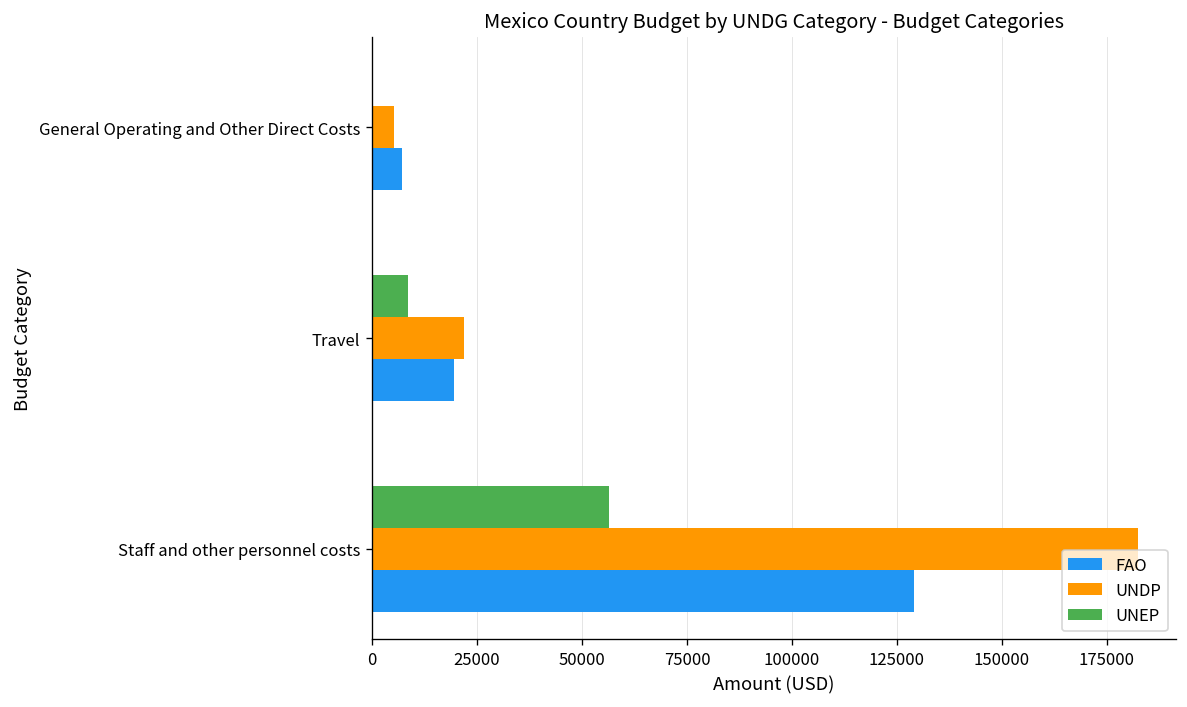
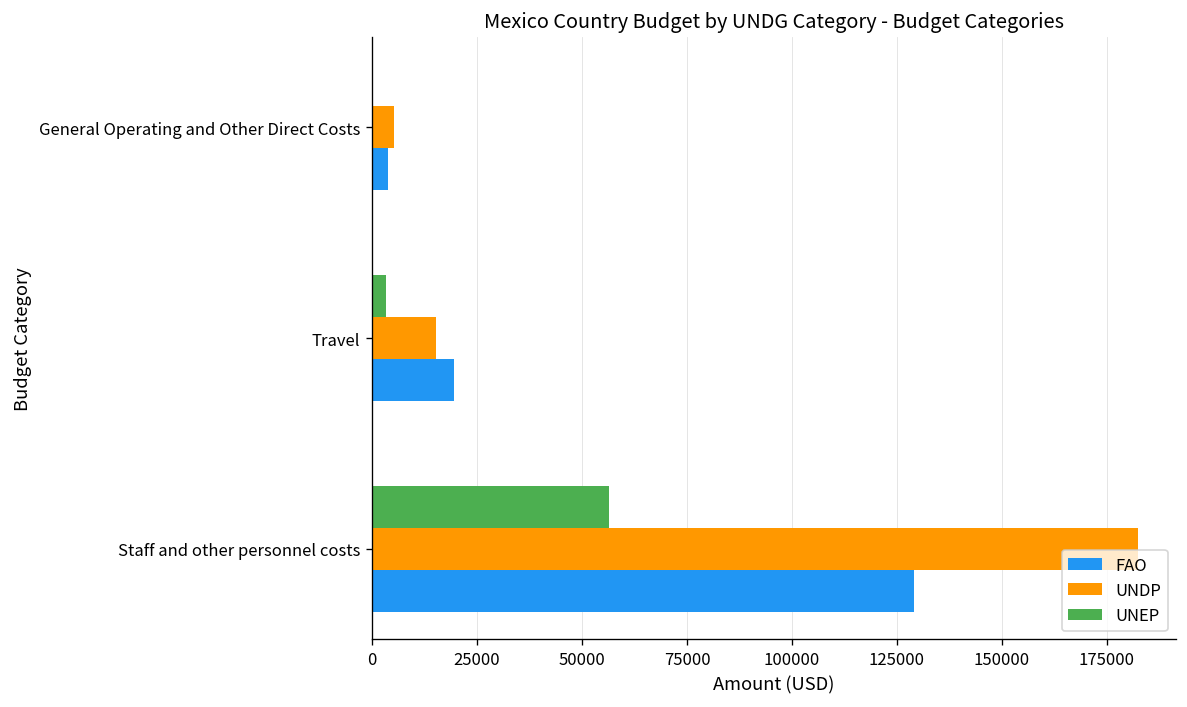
FAO, General Operating and Other Direct Costs: 7000 -> 4000
UNEP, Travel: 9000 -> 3000
UNDP, Travel: 22000 -> 15000
